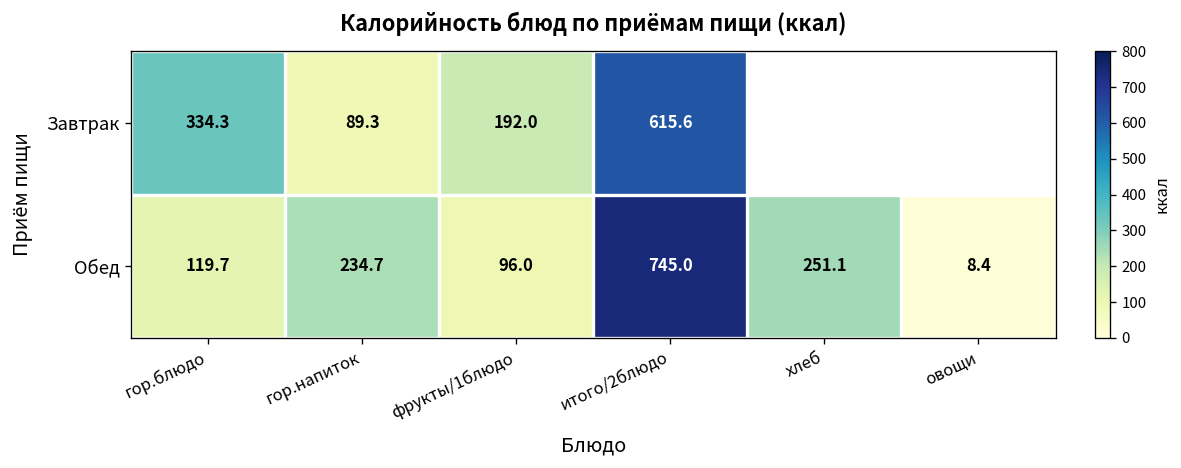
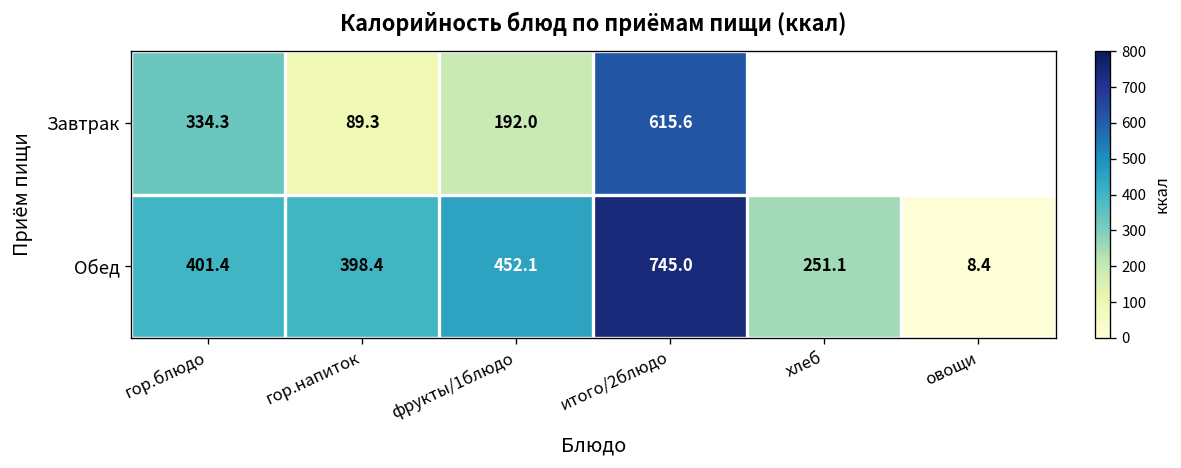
Обед, гор.блюдо: 119.7 -> 401.4
Обед, гор.напиток: 234.7 -> 398.4
Обед, фрукты/1блюдо: 96.0 -> 452.1
